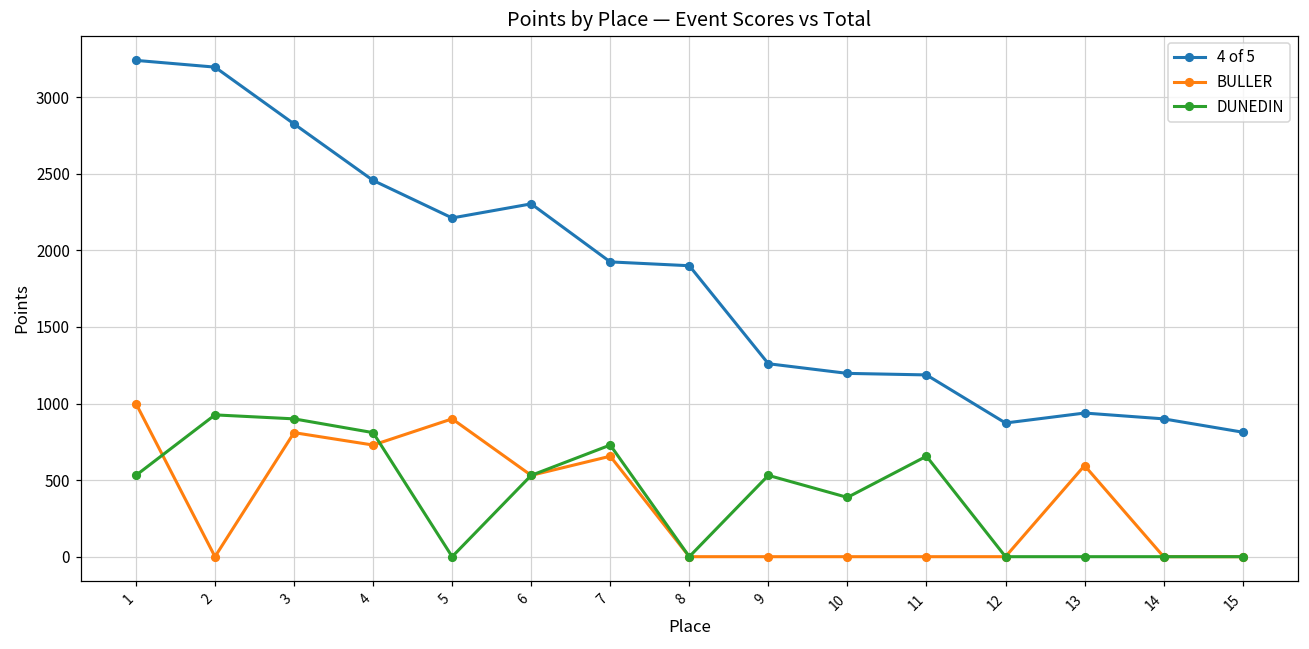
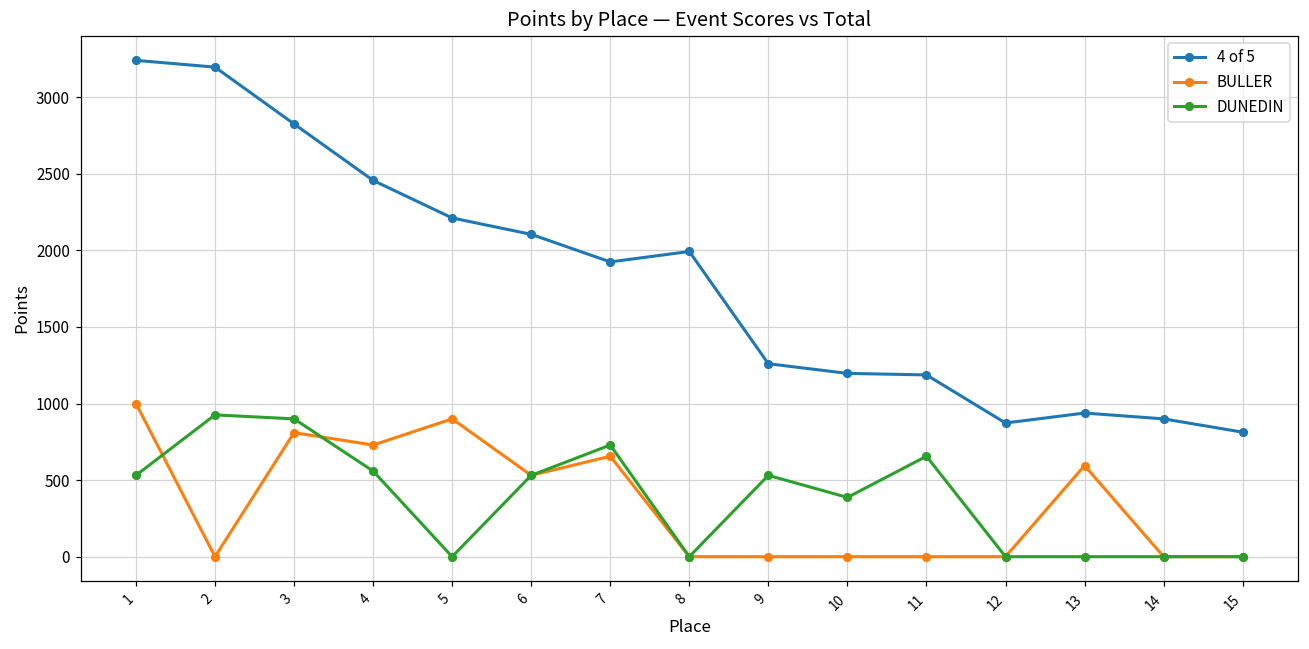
DUNEDIN, 4: 810 -> 560
4 of 5, 6: 2300 -> 2110
4 of 5, 8: 1900 -> 1990
